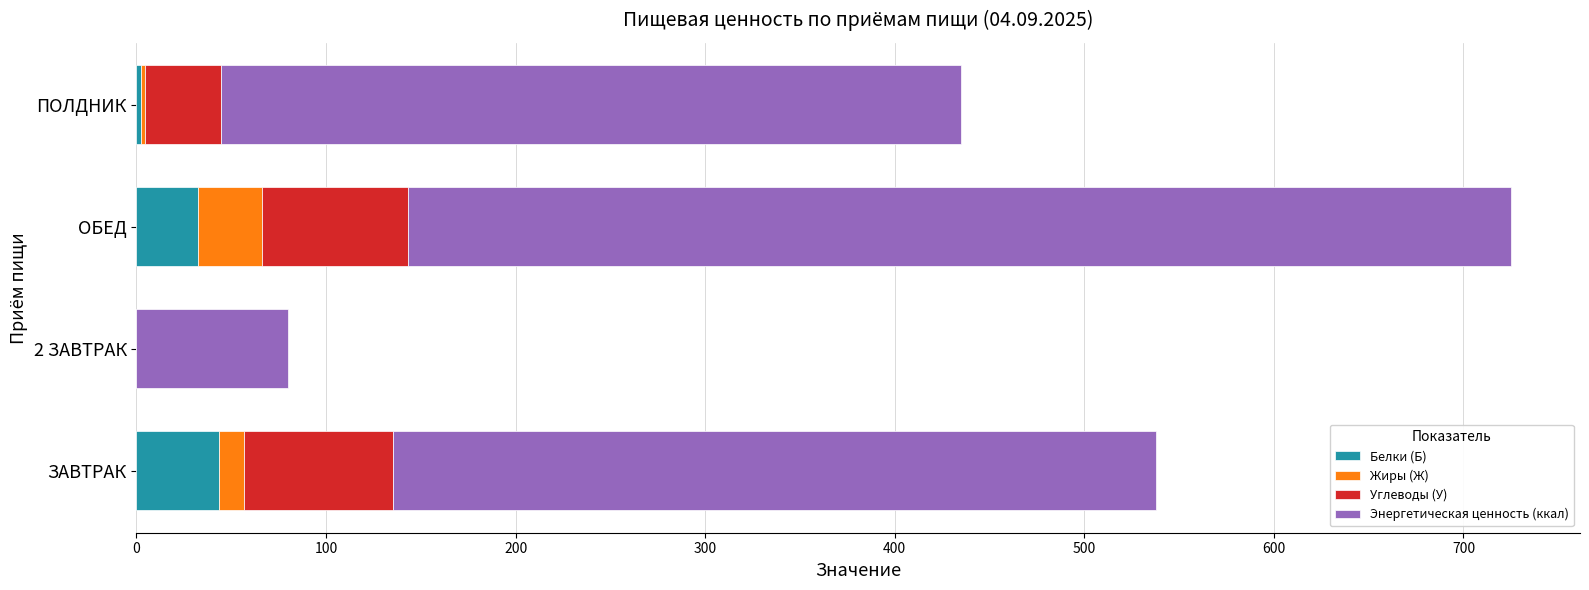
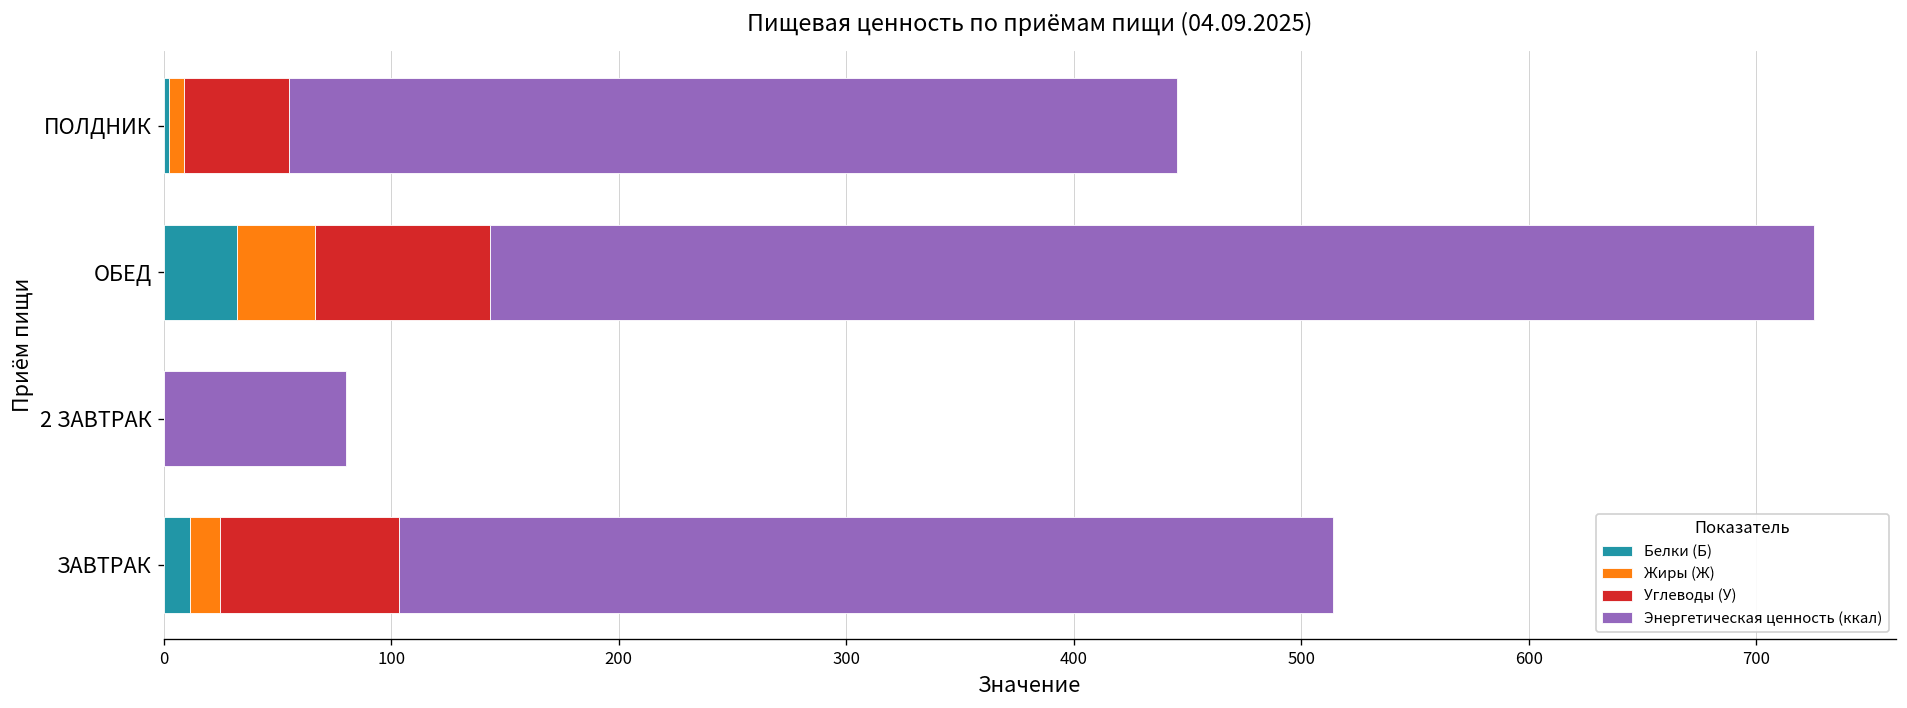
Жиры (Ж), ПОЛДНИК: 2 -> 7
Углеводы (У), ПОЛДНИК: 40 -> 46
Белки (Б), ЗАВТРАК: 43 -> 11
Энергетическая ценность (ккал), ЗАВТРАК: 403 -> 411
